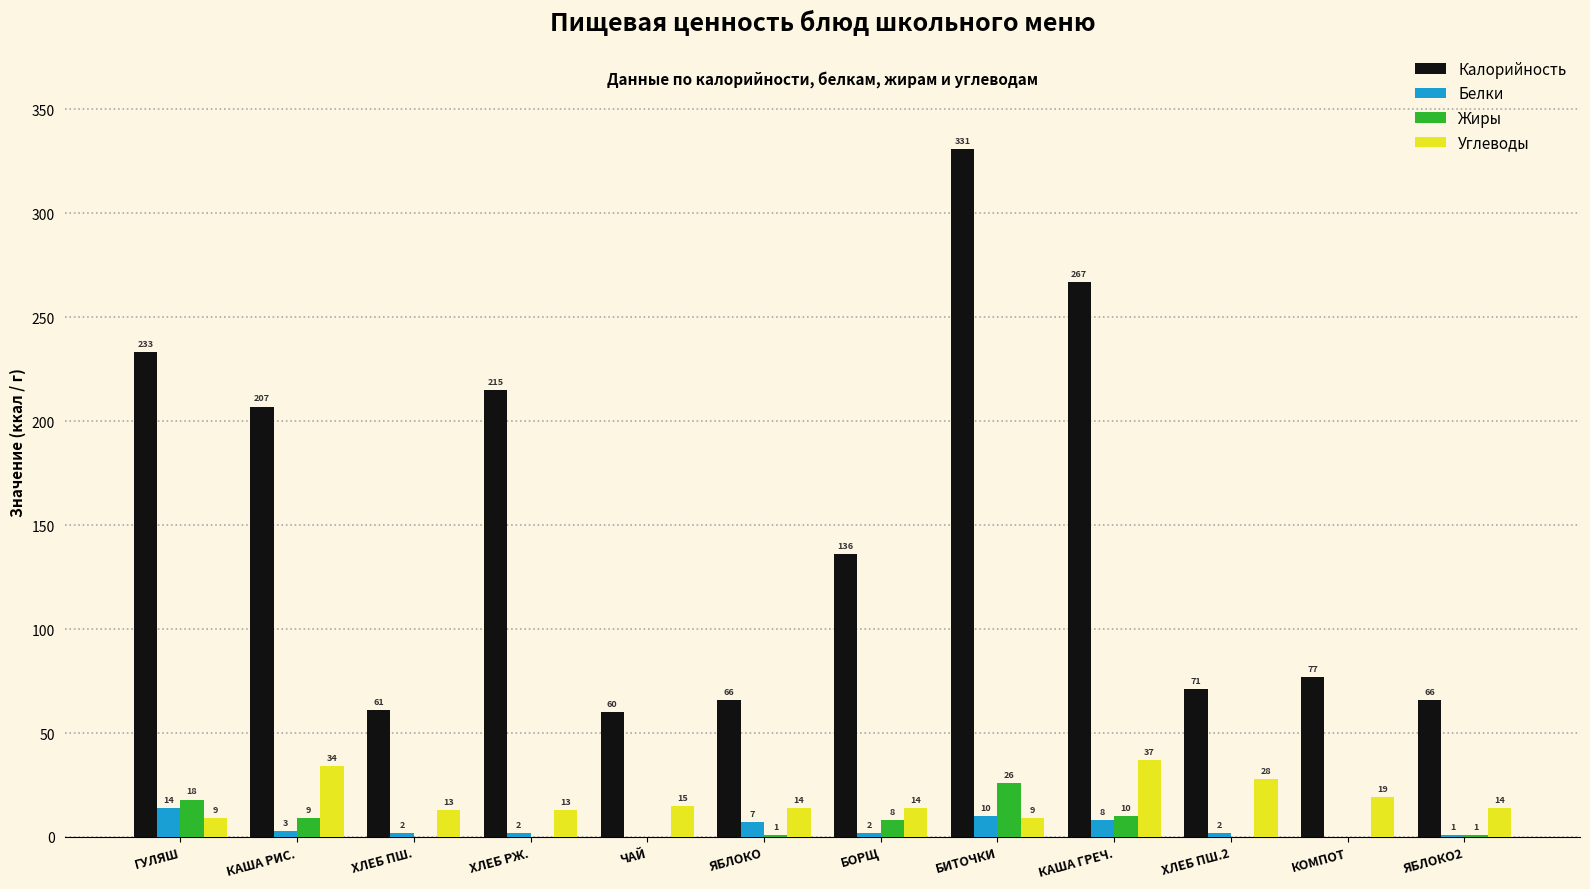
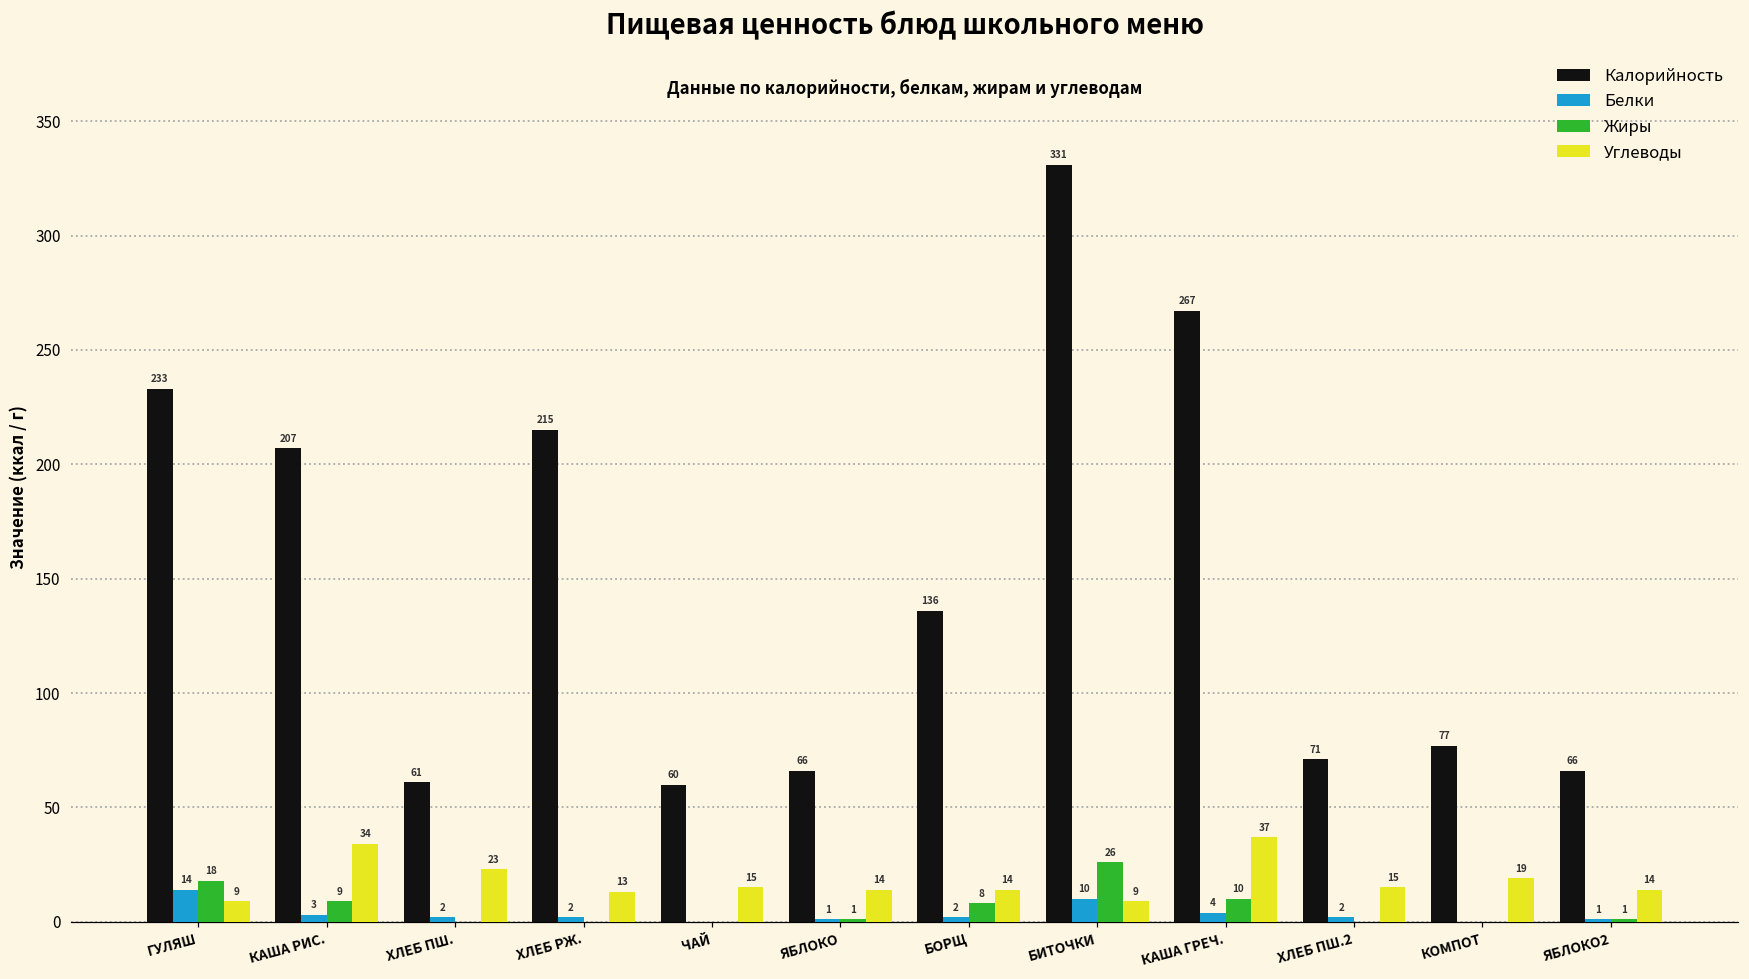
Углеводы, ХЛЕБ ПШ.: 13 -> 23
Белки, ЯБЛОКО: 7 -> 1
Белки, КАША ГРЕЧ.: 8 -> 4
Углеводы, ХЛЕБ ПШ.2: 28 -> 15
